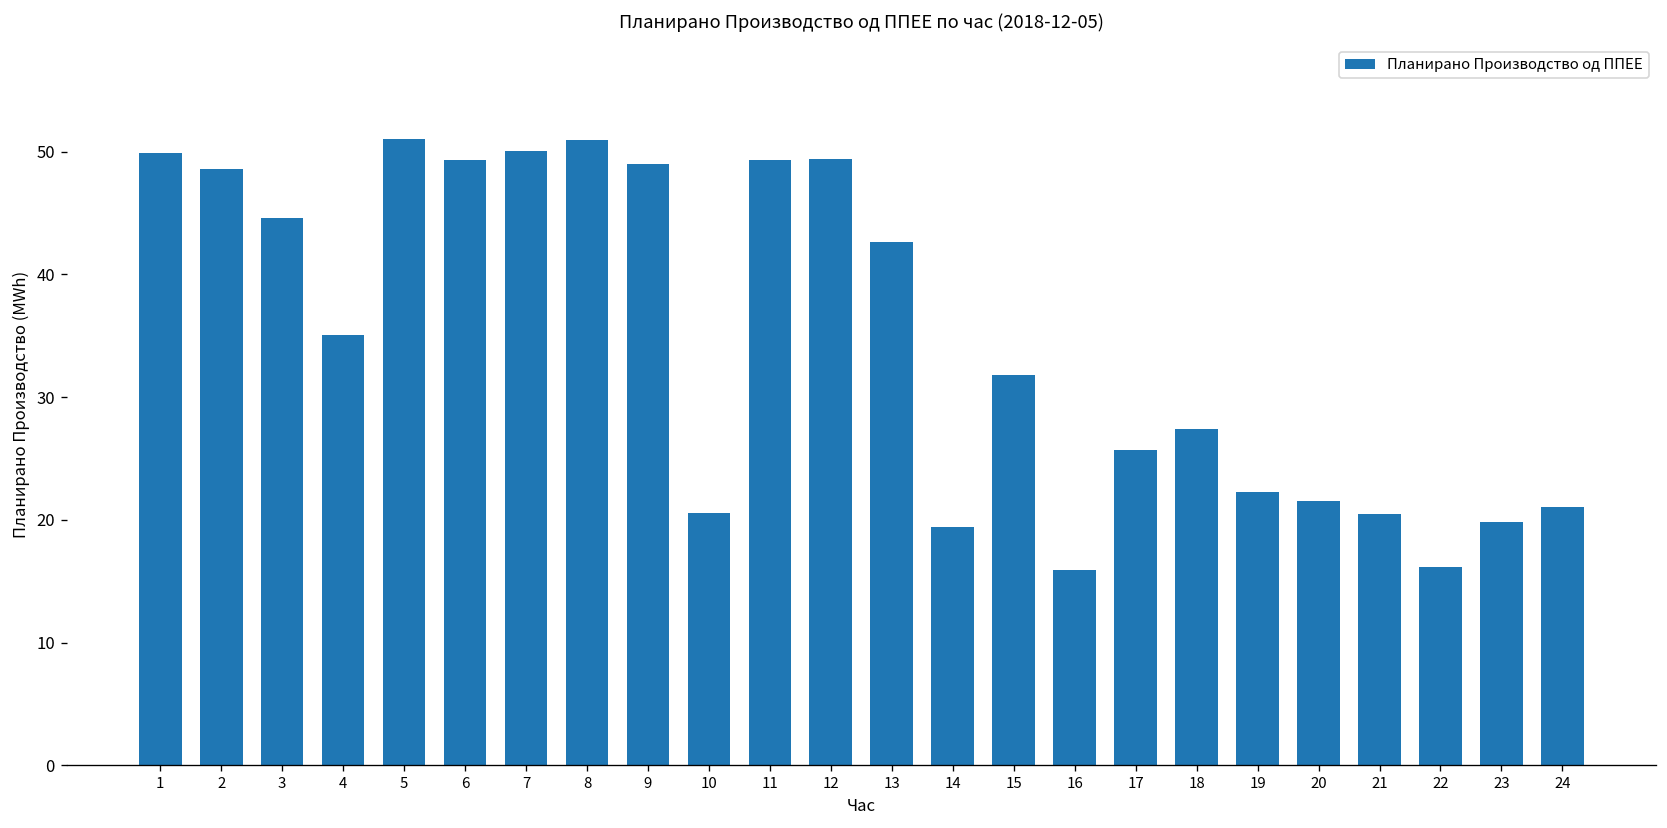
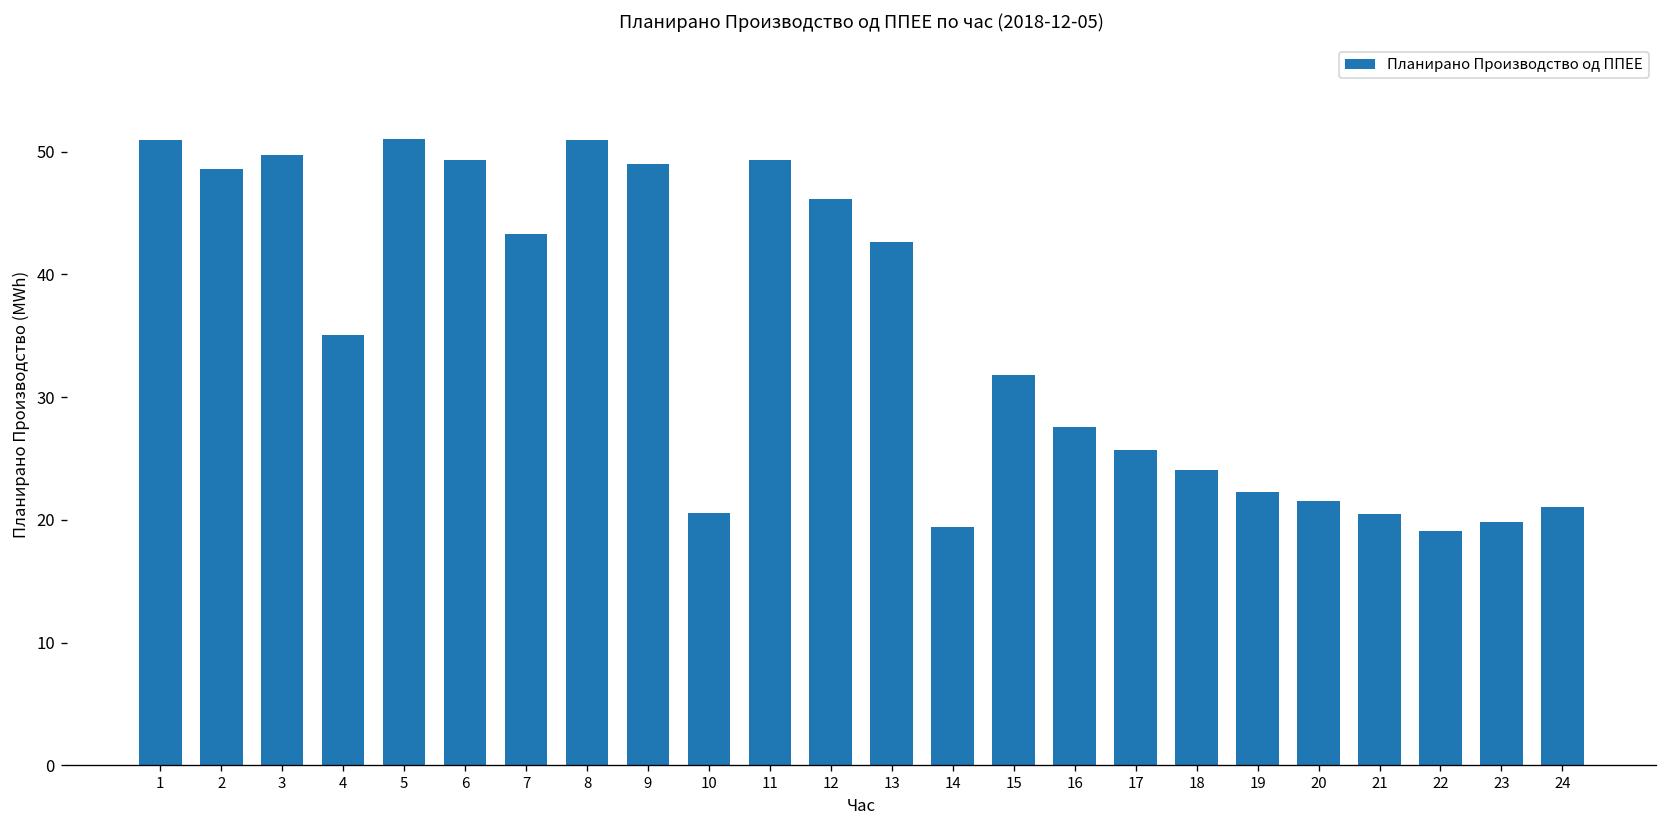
1: 49.9 -> 50.9
3: 44.6 -> 49.7
7: 50.0 -> 43.3
12: 49.4 -> 46.1
16: 15.9 -> 27.6
18: 27.4 -> 24.1
22: 16.2 -> 19.1
